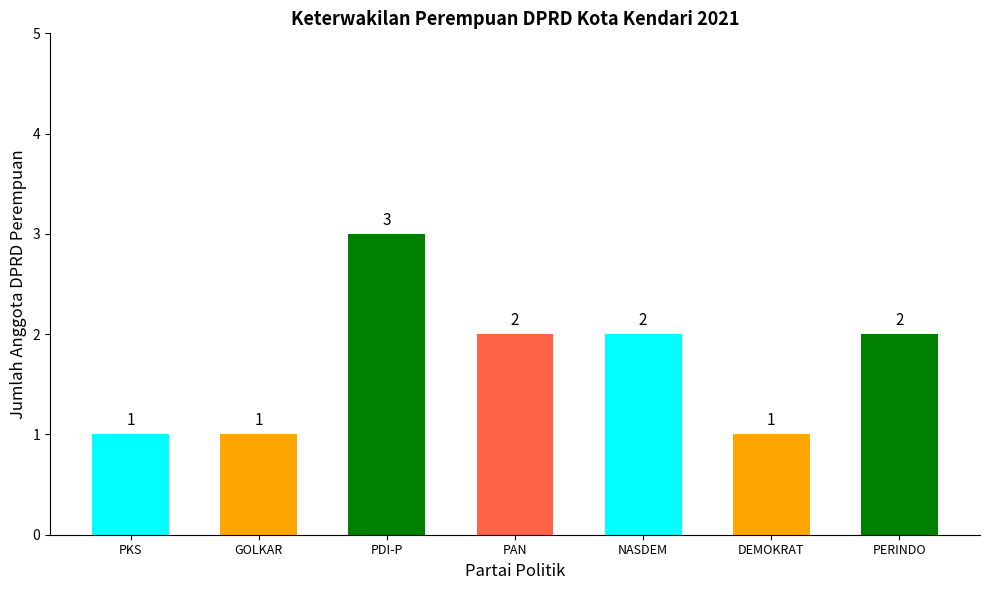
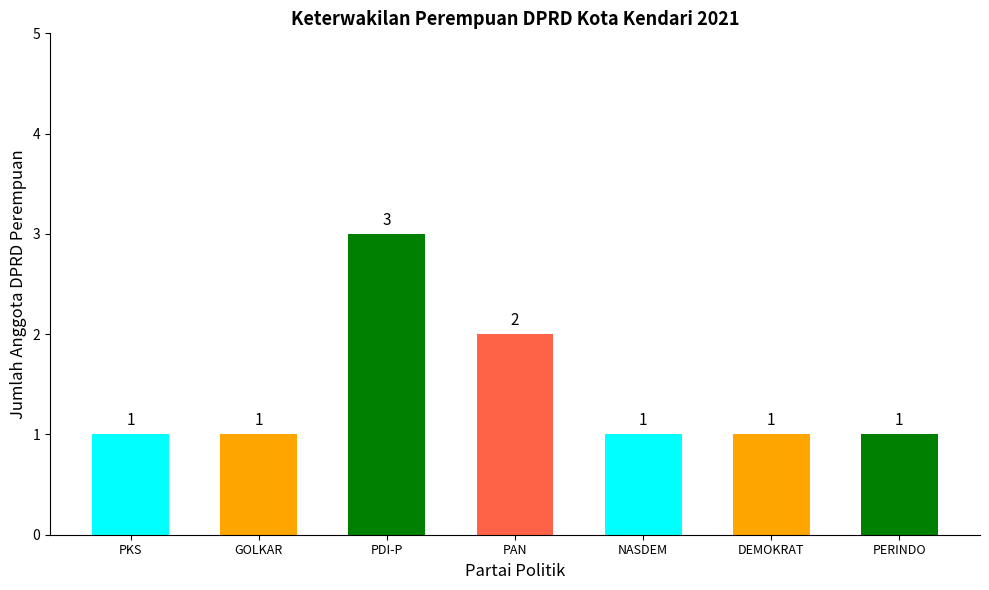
NASDEM: 2 -> 1
PERINDO: 2 -> 1
